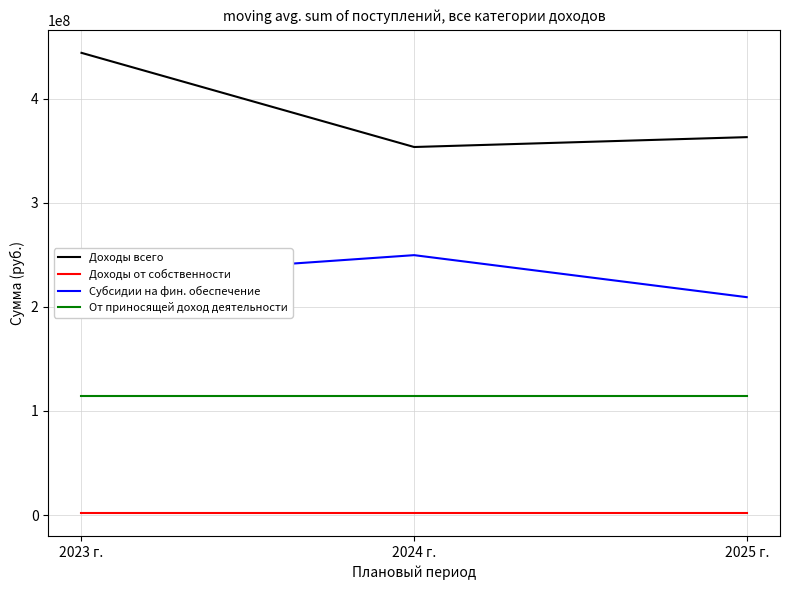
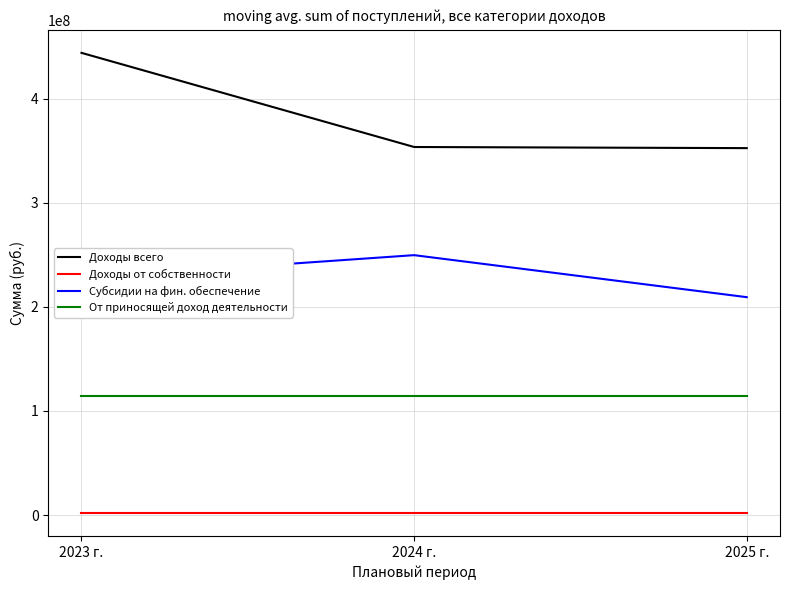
Доходы всего, 2025 г.: 363000000 -> 353000000
